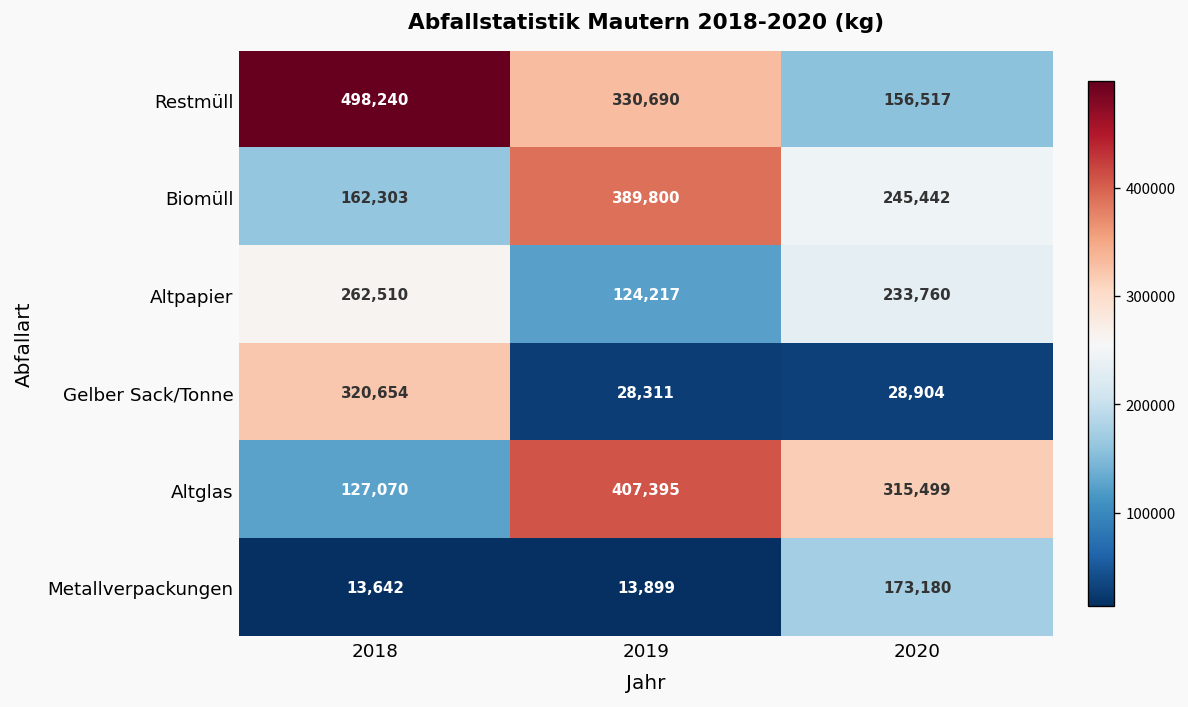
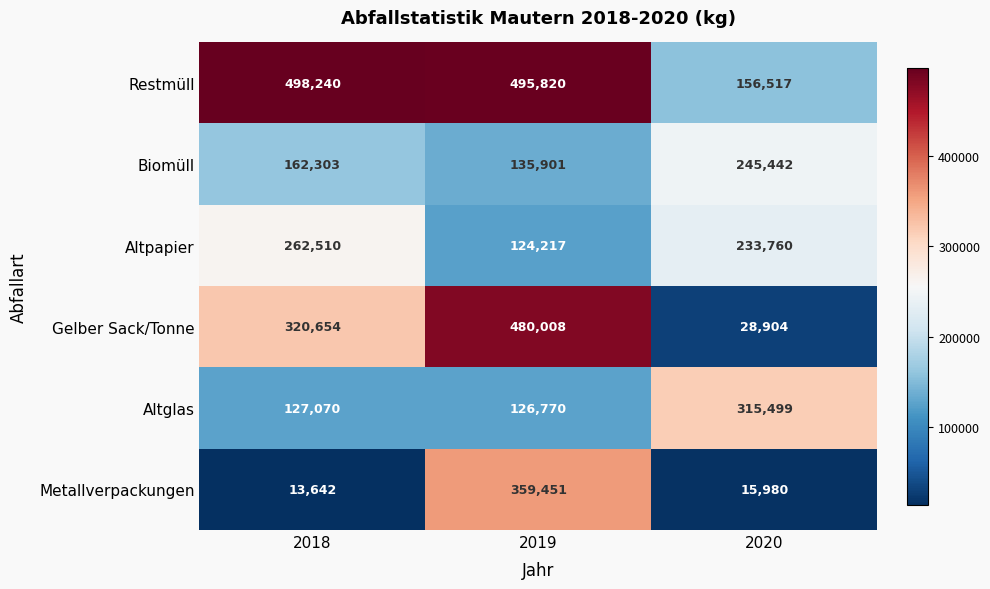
Restmüll, 2019: 330,690 -> 495,820
Biomüll, 2019: 389,800 -> 135,901
Gelber Sack/Tonne, 2019: 28,311 -> 480,008
Altglas, 2019: 407,395 -> 126,770
Metallverpackungen, 2019: 13,899 -> 359,451
Metallverpackungen, 2020: 173,180 -> 15,980
